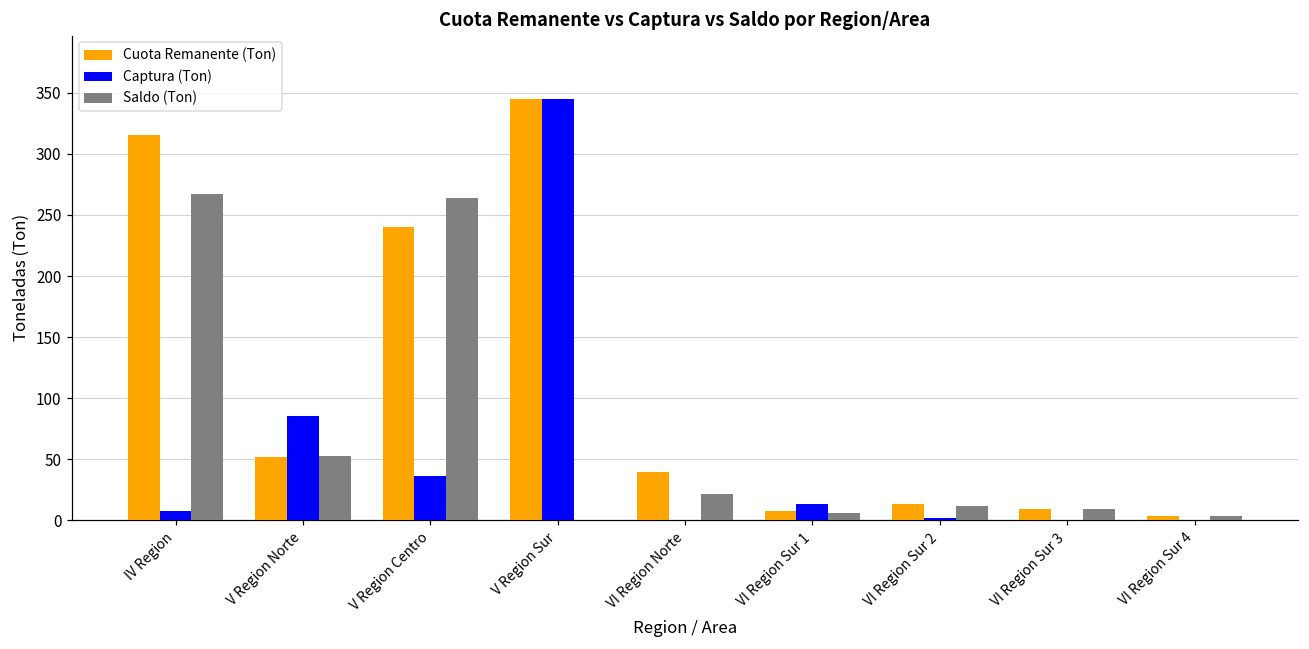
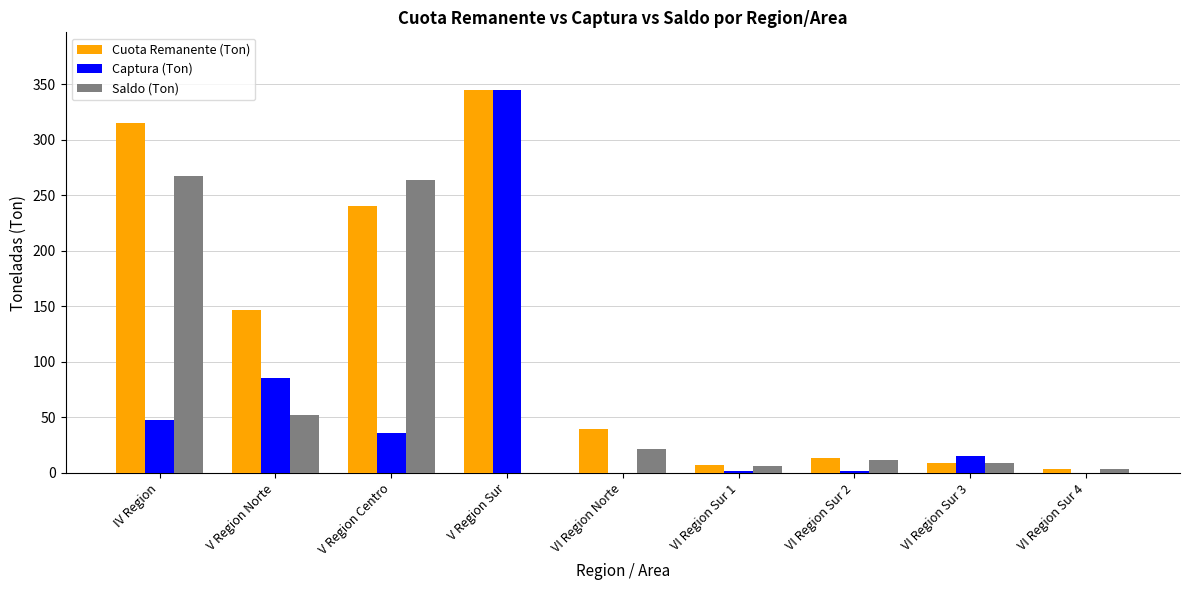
Captura (Ton), IV Region: 8 -> 48
Cuota Remanente (Ton), V Region Norte: 52 -> 147
Captura (Ton), VI Region Sur 1: 14 -> 1
Captura (Ton), VI Region Sur 3: 0 -> 15
